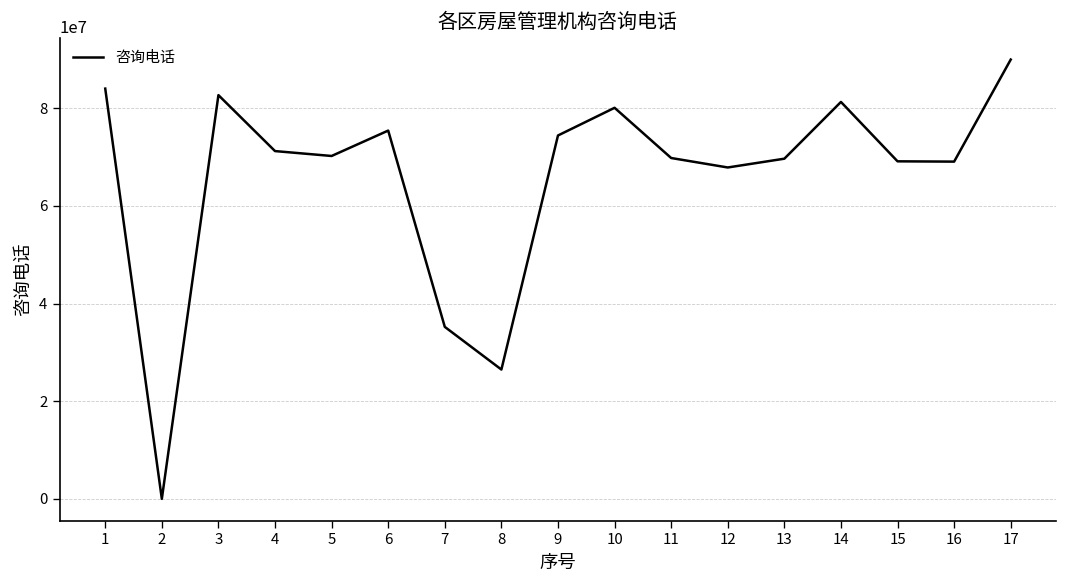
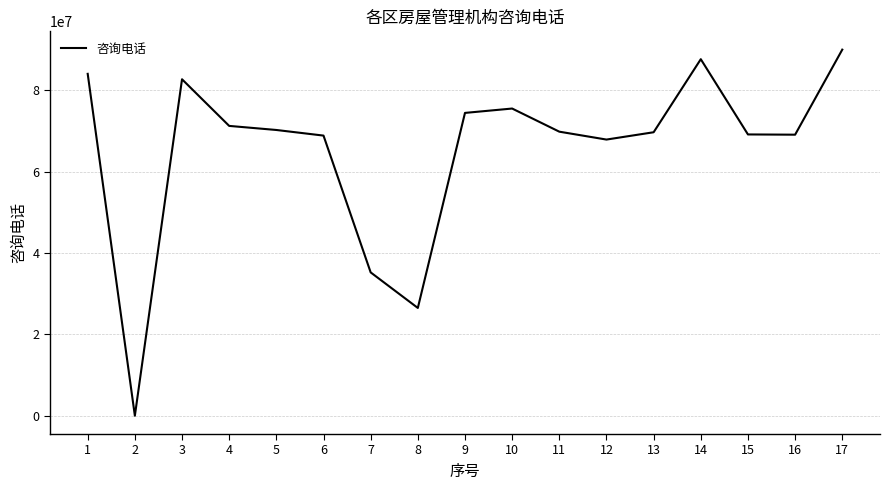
6: 75000000 -> 69000000
10: 80000000 -> 76000000
14: 81000000 -> 88000000
